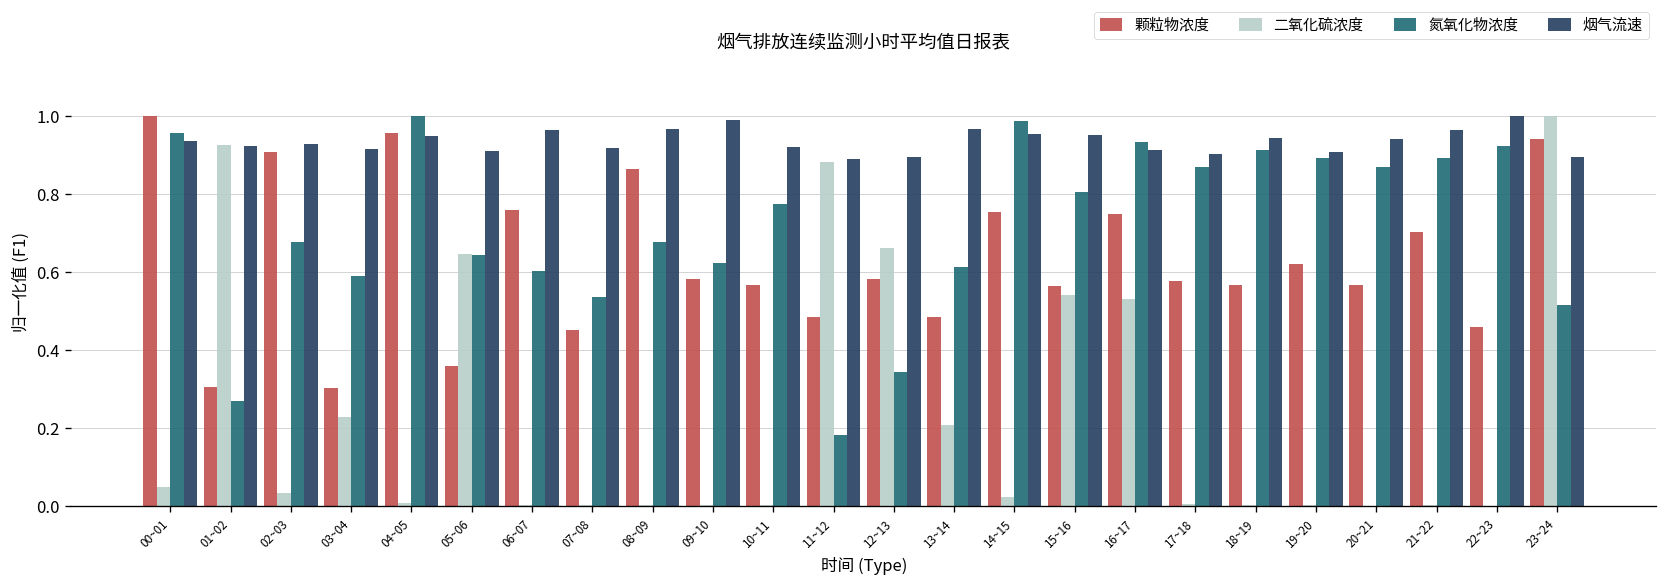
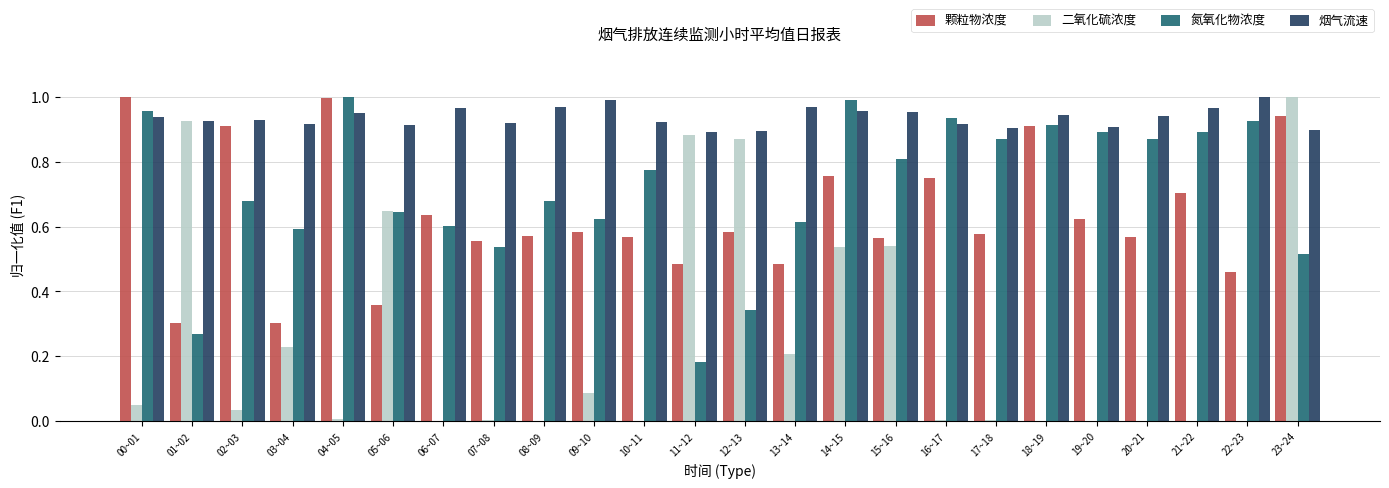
颗粒物浓度, 04~05: 0.96 -> 1.00
颗粒物浓度, 06~07: 0.76 -> 0.64
颗粒物浓度, 07~08: 0.45 -> 0.56
颗粒物浓度, 08~09: 0.86 -> 0.57
二氧化硫浓度, 09~10: 0.00 -> 0.09
二氧化硫浓度, 12~13: 0.66 -> 0.87
二氧化硫浓度, 14~15: 0.02 -> 0.54
二氧化硫浓度, 16~17: 0.53 -> 0.00
颗粒物浓度, 18~19: 0.57 -> 0.91
